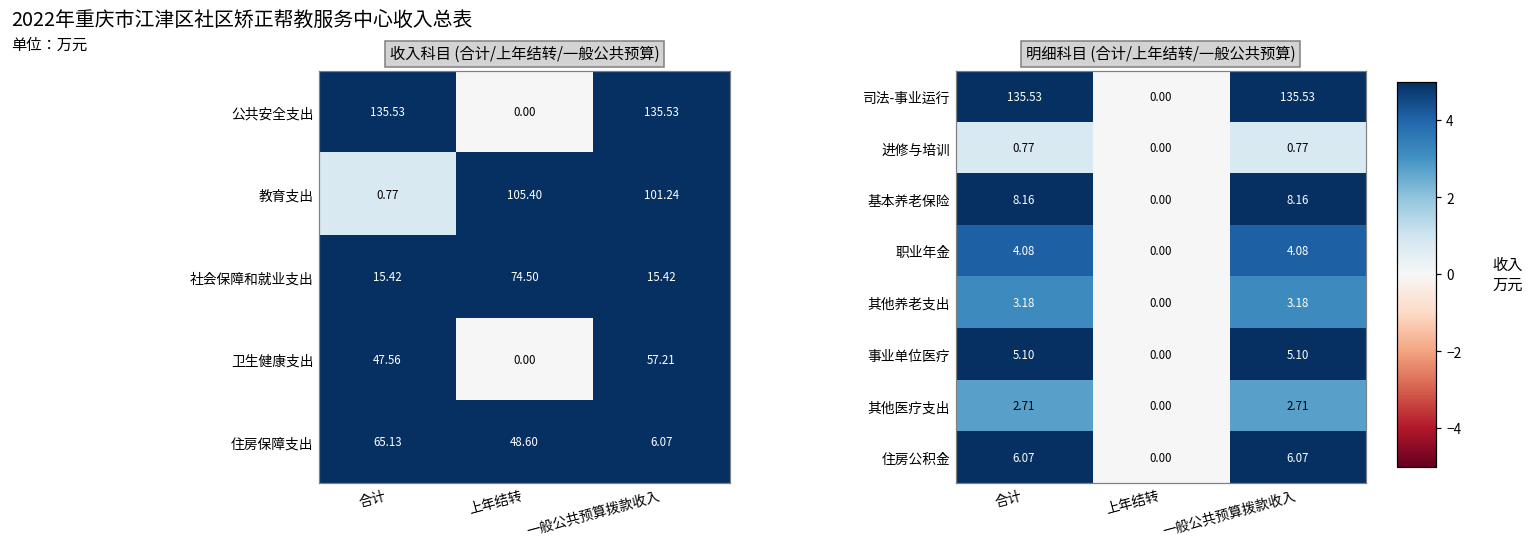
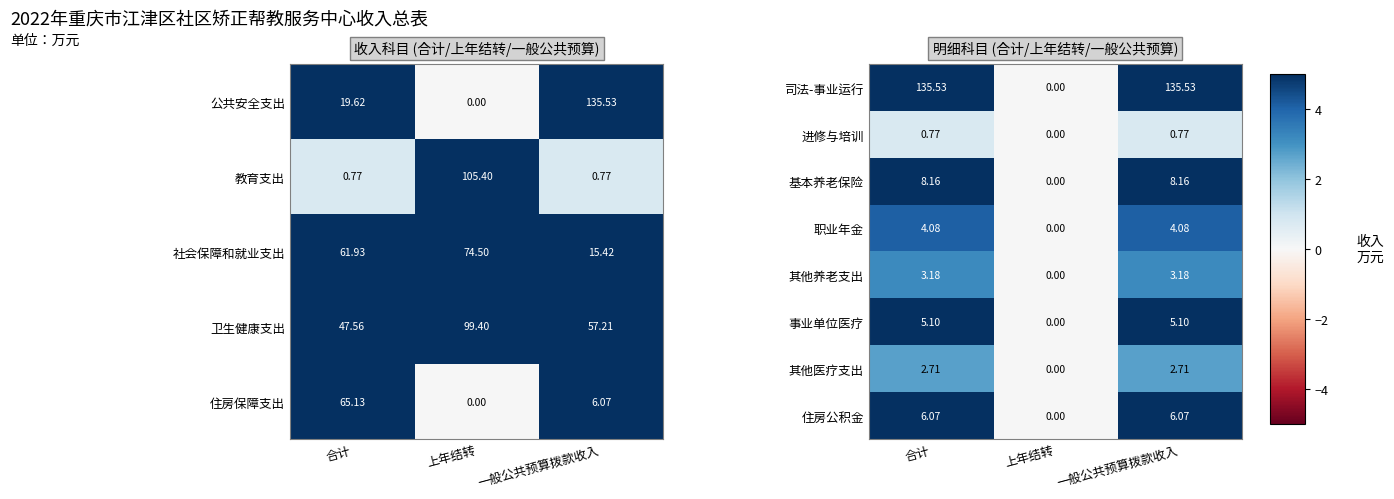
收入科目 (合计/上年结转/一般公共预算), 公共安全支出, 合计: 135.53 -> 19.62
收入科目 (合计/上年结转/一般公共预算), 教育支出, 一般公共预算拨款收入: 101.24 -> 0.77
收入科目 (合计/上年结转/一般公共预算), 社会保障和就业支出, 合计: 15.42 -> 61.93
收入科目 (合计/上年结转/一般公共预算), 卫生健康支出, 上年结转: 0.00 -> 99.40
收入科目 (合计/上年结转/一般公共预算), 住房保障支出, 上年结转: 48.60 -> 0.00
